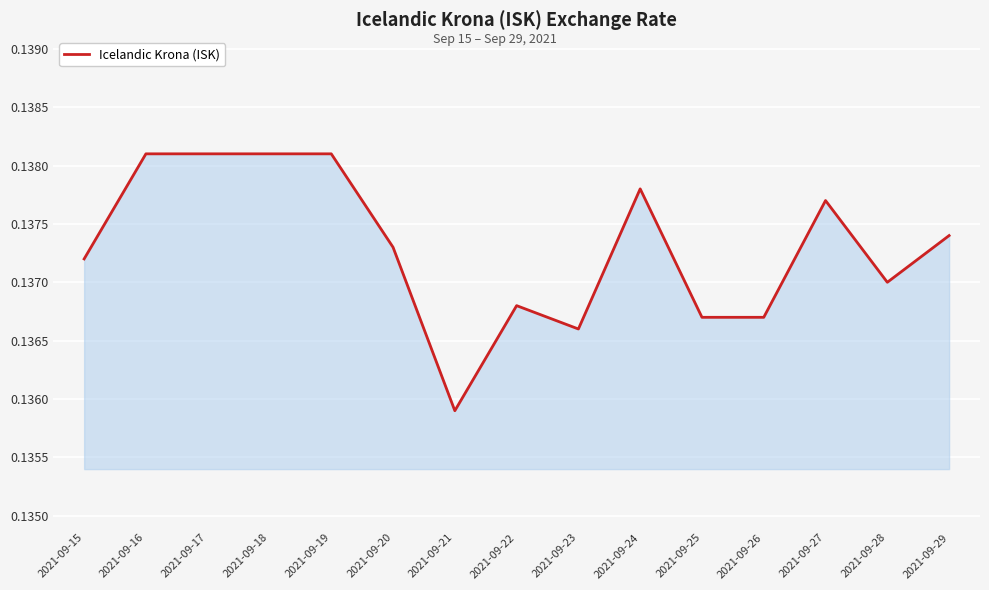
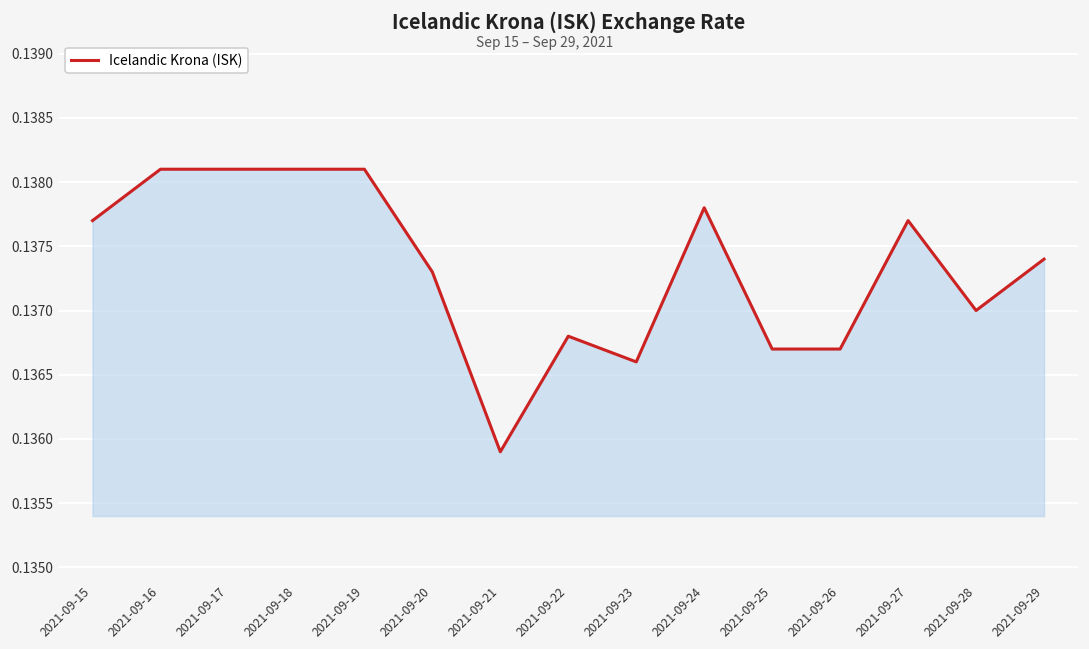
2021-09-15: 0.1372 -> 0.1377
